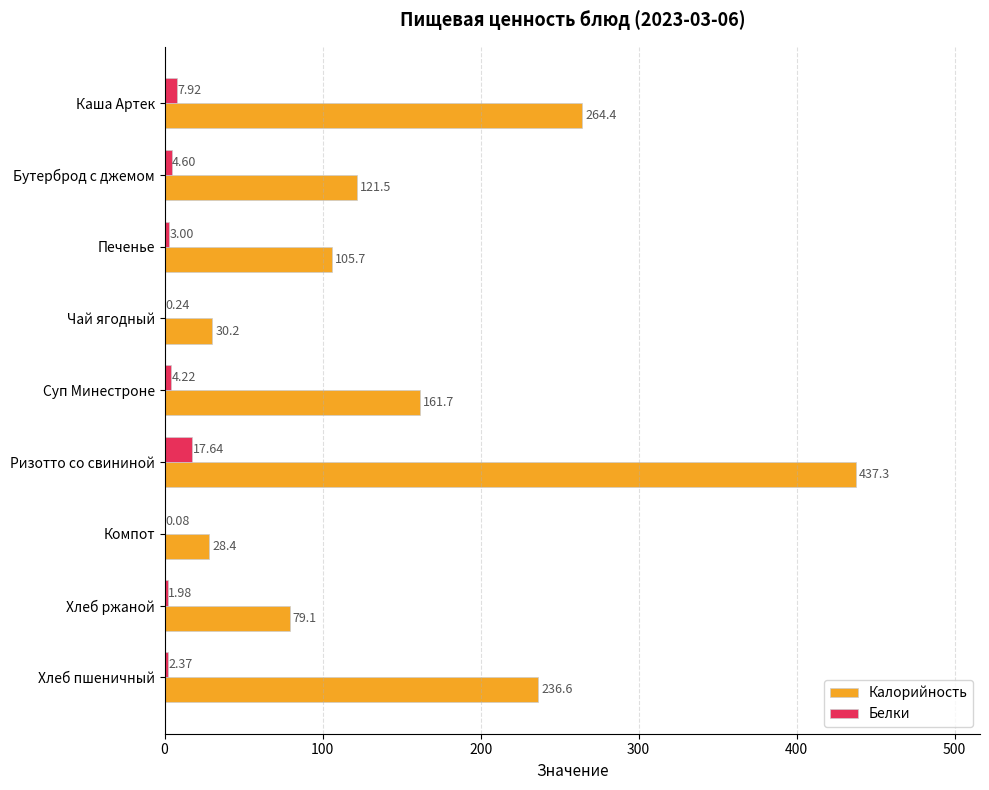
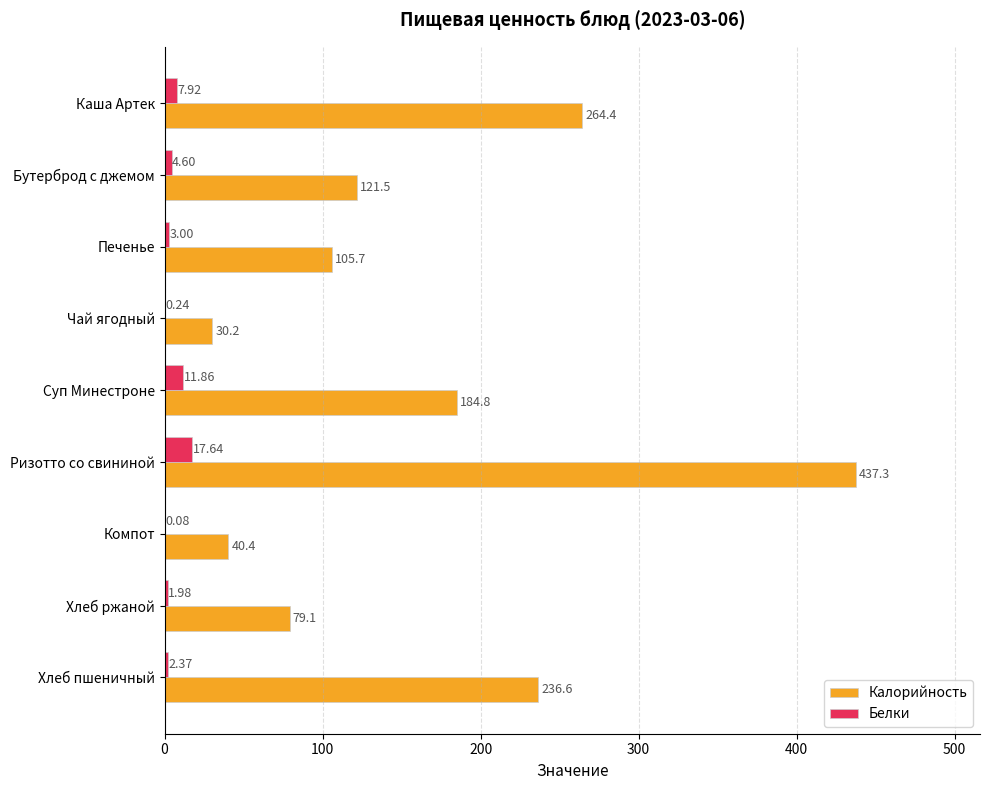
Белки, Суп Минестроне: 4.22 -> 11.86
Калорийность, Суп Минестроне: 161.7 -> 184.8
Калорийность, Компот: 28.4 -> 40.4
